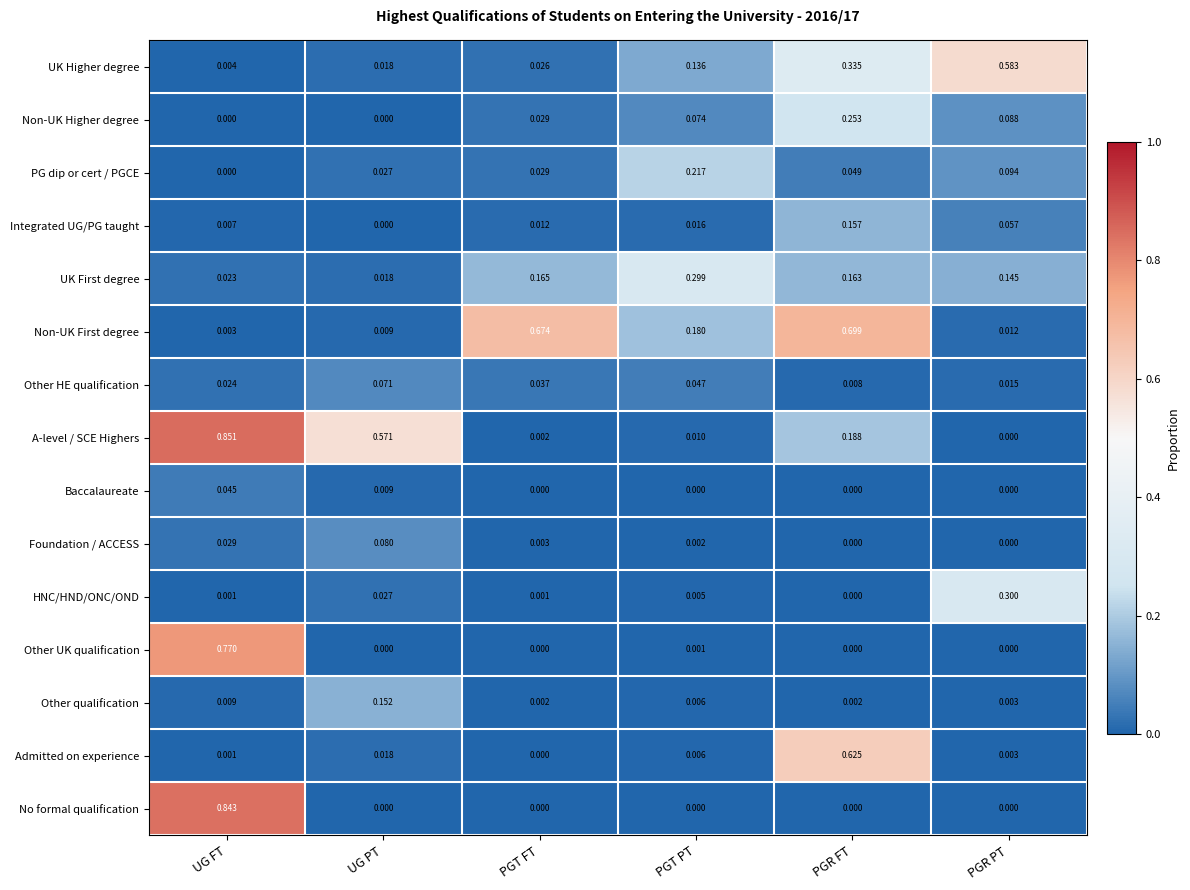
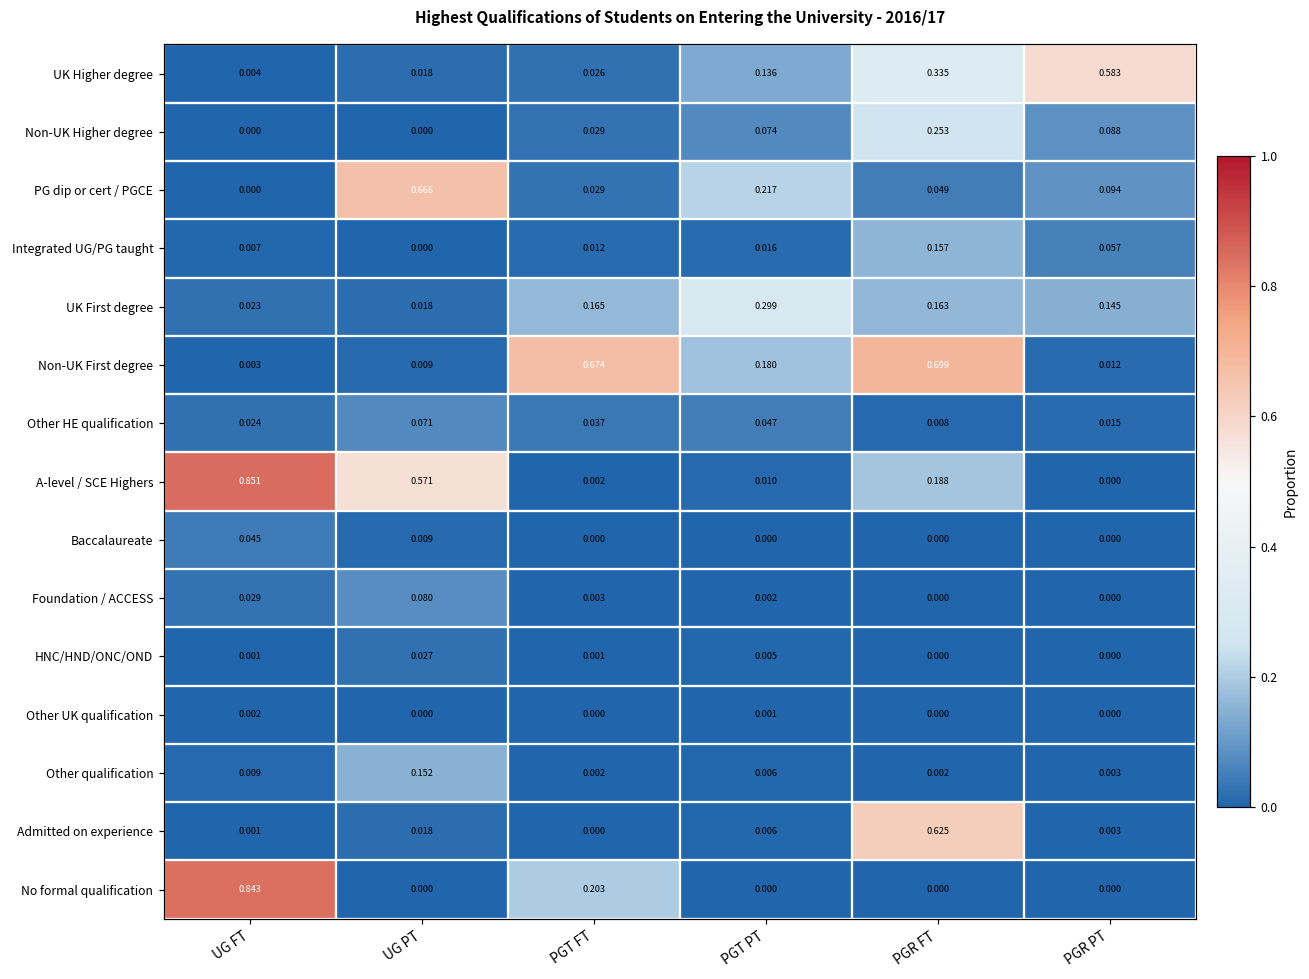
PG dip or cert / PGCE, UG PT: 0.027 -> 0.666
HNC/HND/ONC/OND, PGR PT: 0.300 -> 0.000
Other UK qualification, UG FT: 0.770 -> 0.002
No formal qualification, PGT FT: 0.000 -> 0.203
